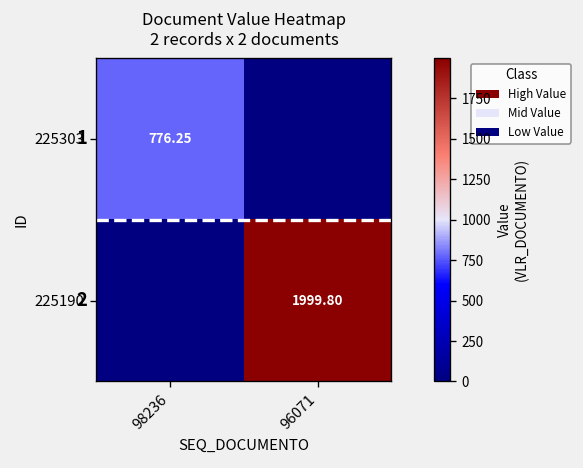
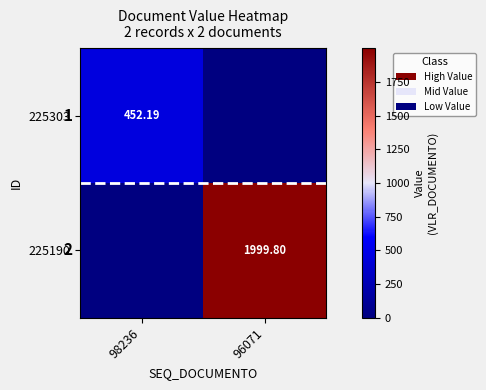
225303, 98236: 776.25 -> 452.19
